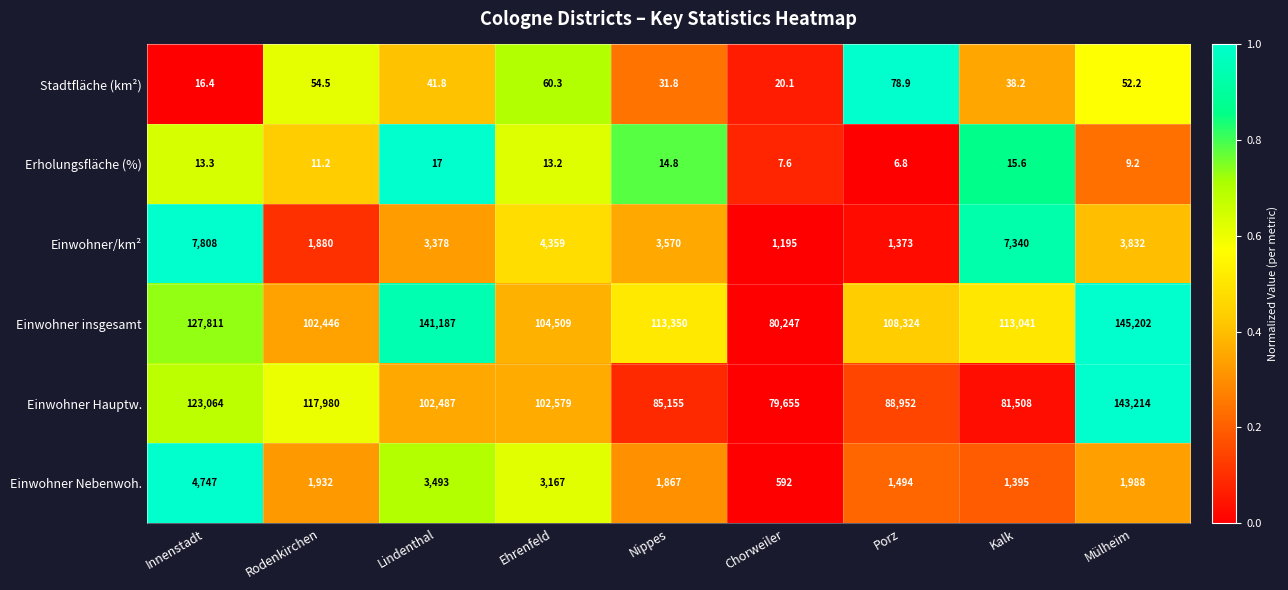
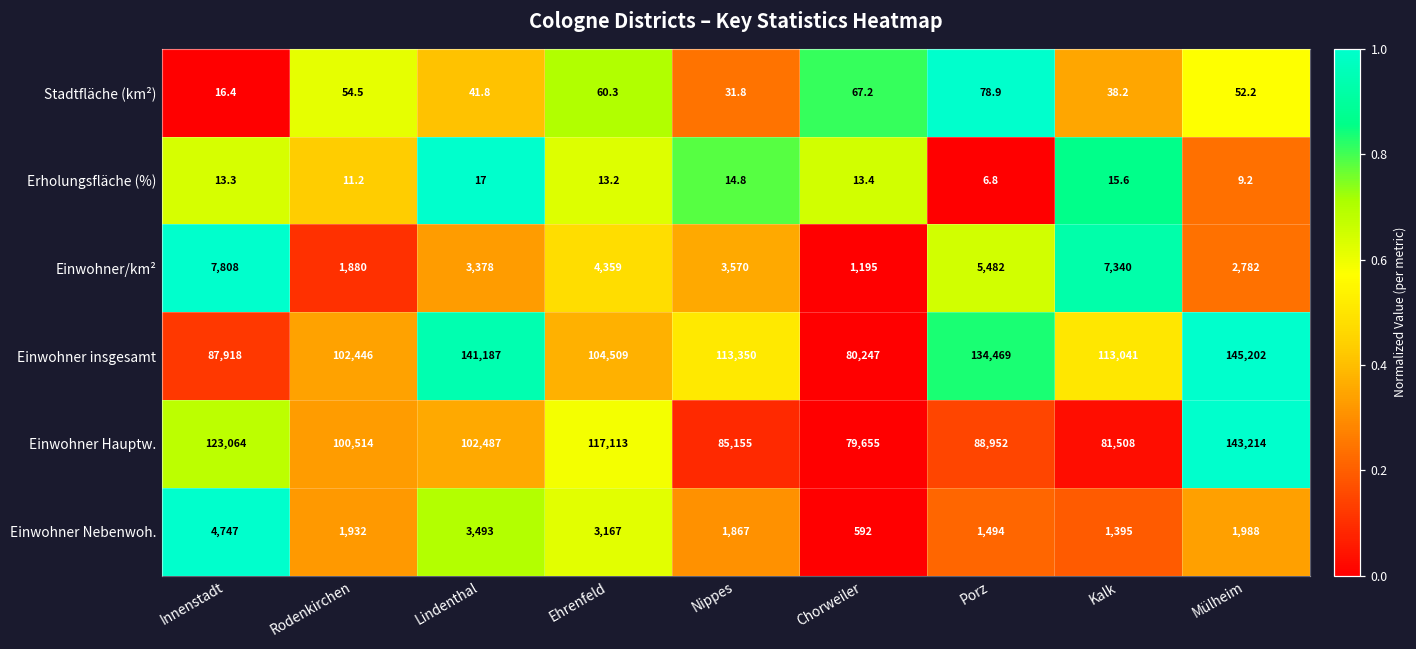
Stadtfläche (km²), Chorweiler: 20.1 -> 67.2
Erholungsfläche (%), Chorweiler: 7.6 -> 13.4
Einwohner/km², Porz: 1,373 -> 5,482
Einwohner/km², Mülheim: 3,832 -> 2,782
Einwohner insgesamt, Innenstadt: 127,811 -> 87,918
Einwohner insgesamt, Porz: 108,324 -> 134,469
Einwohner Hauptw., Rodenkirchen: 117,980 -> 100,514
Einwohner Hauptw., Ehrenfeld: 102,579 -> 117,113
